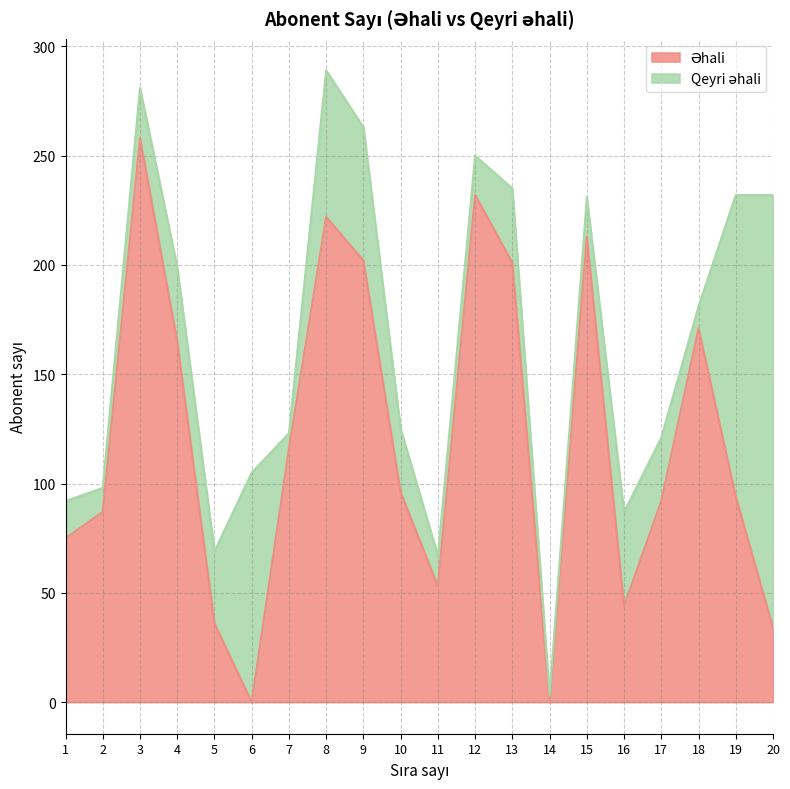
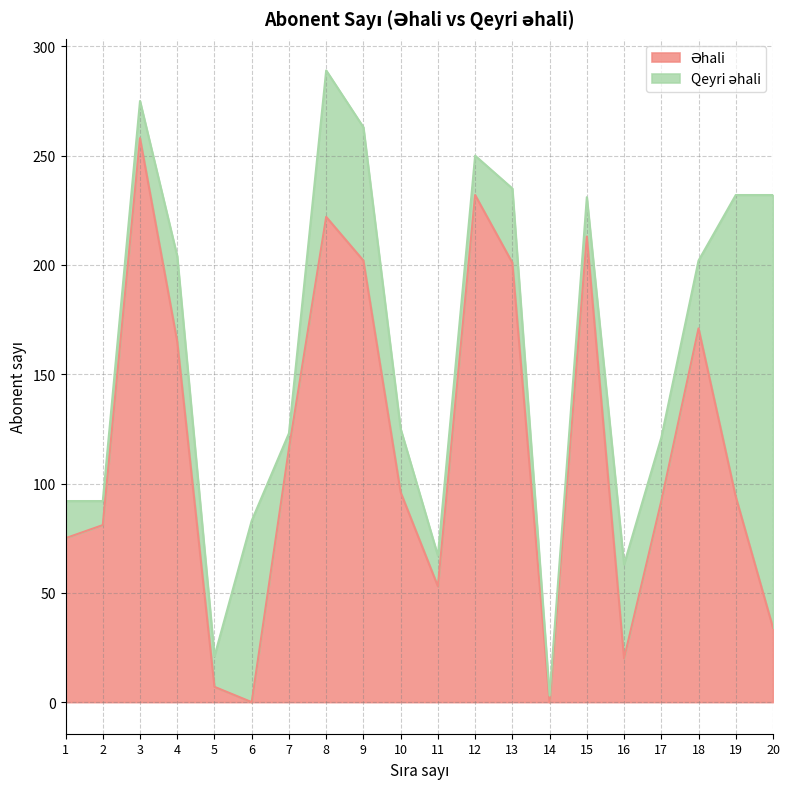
Əhali, 2: 87 -> 81
Qeyri əhali, 3: 23 -> 17
Qeyri əhali, 4: 34 -> 39
Əhali, 5: 36 -> 7
Qeyri əhali, 5: 33 -> 14
Qeyri əhali, 6: 105 -> 83
Əhali, 16: 44 -> 20
Qeyri əhali, 18: 10 -> 31
